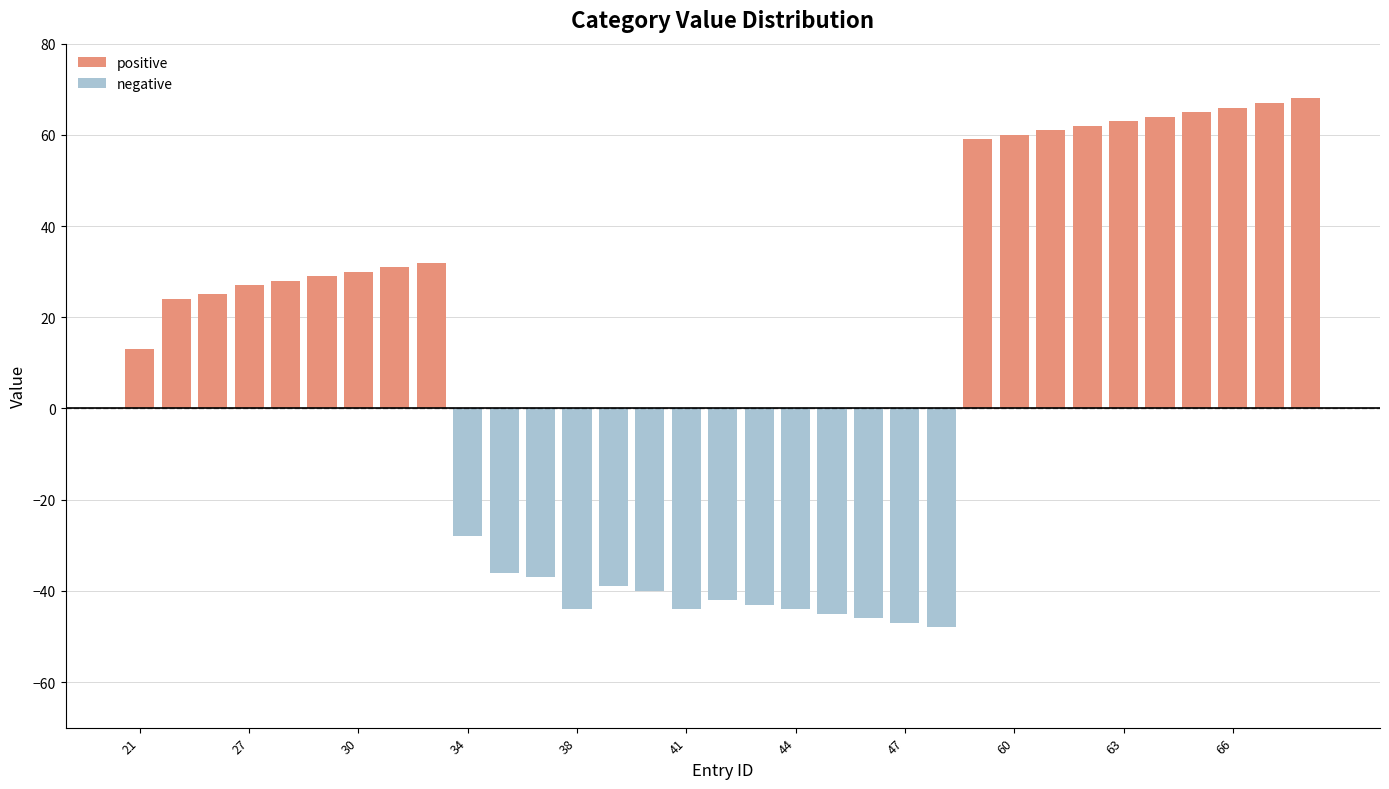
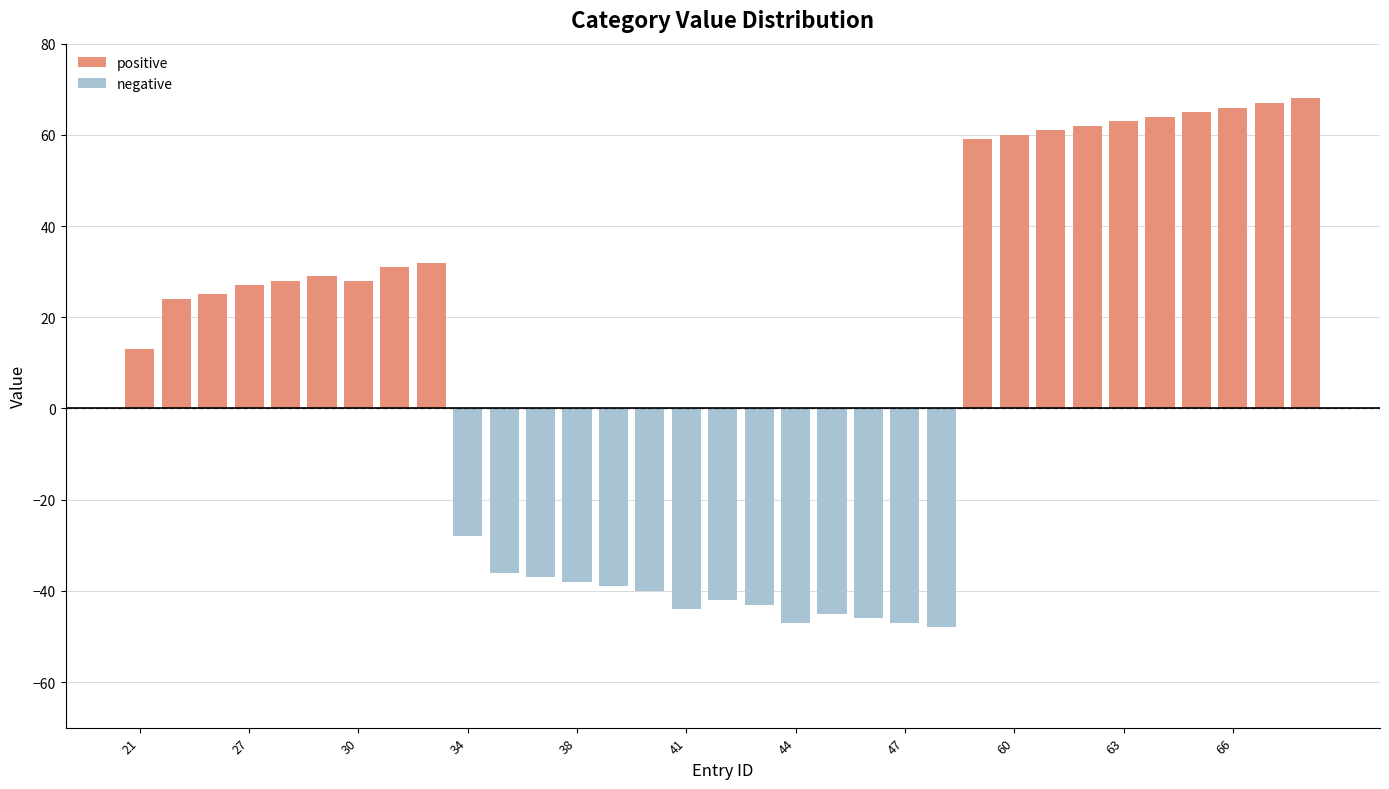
positive, 30: 30 -> 28
negative, 38: -44 -> -38
negative, 44: -44 -> -47
